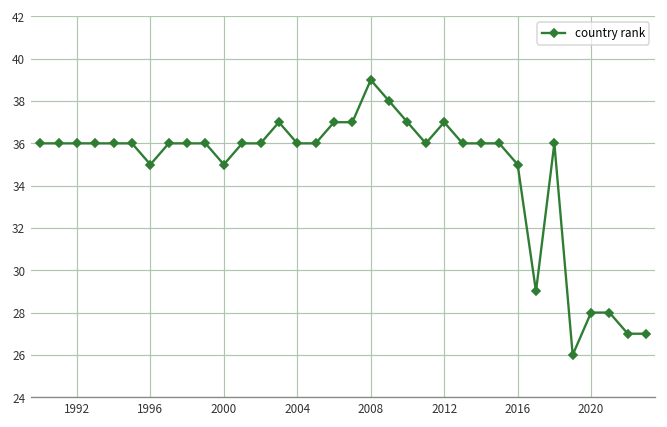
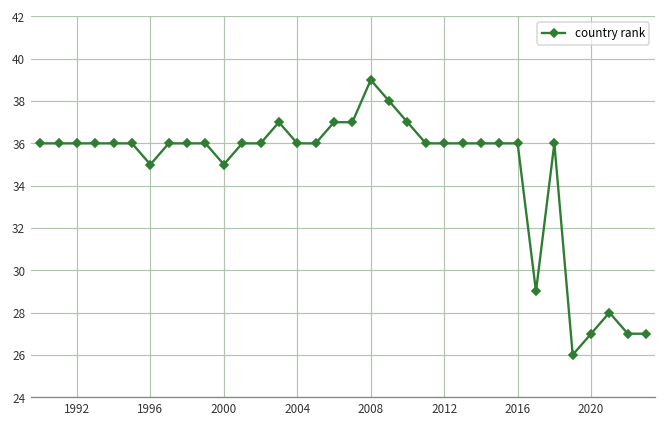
2012: 37 -> 36
2016: 35 -> 36
2020: 28 -> 27
